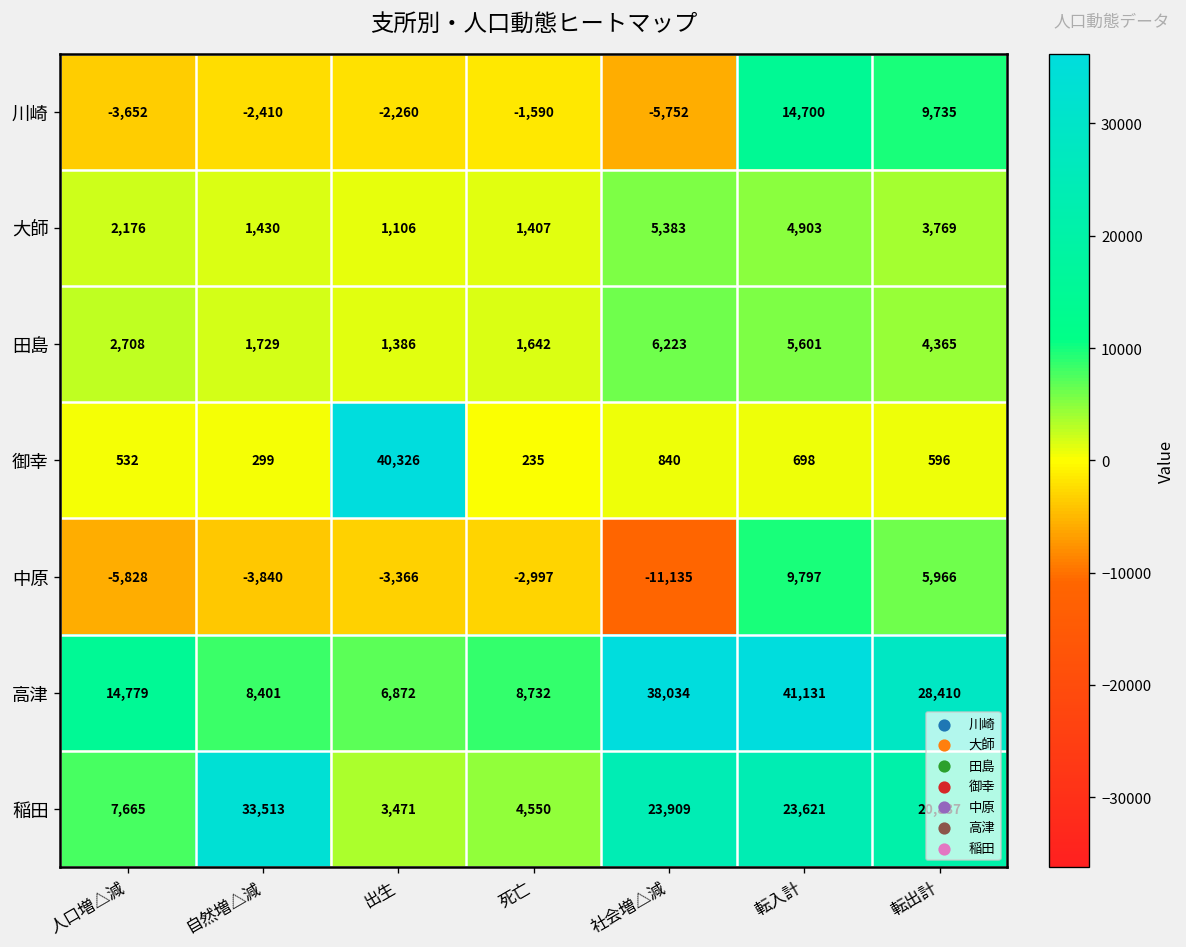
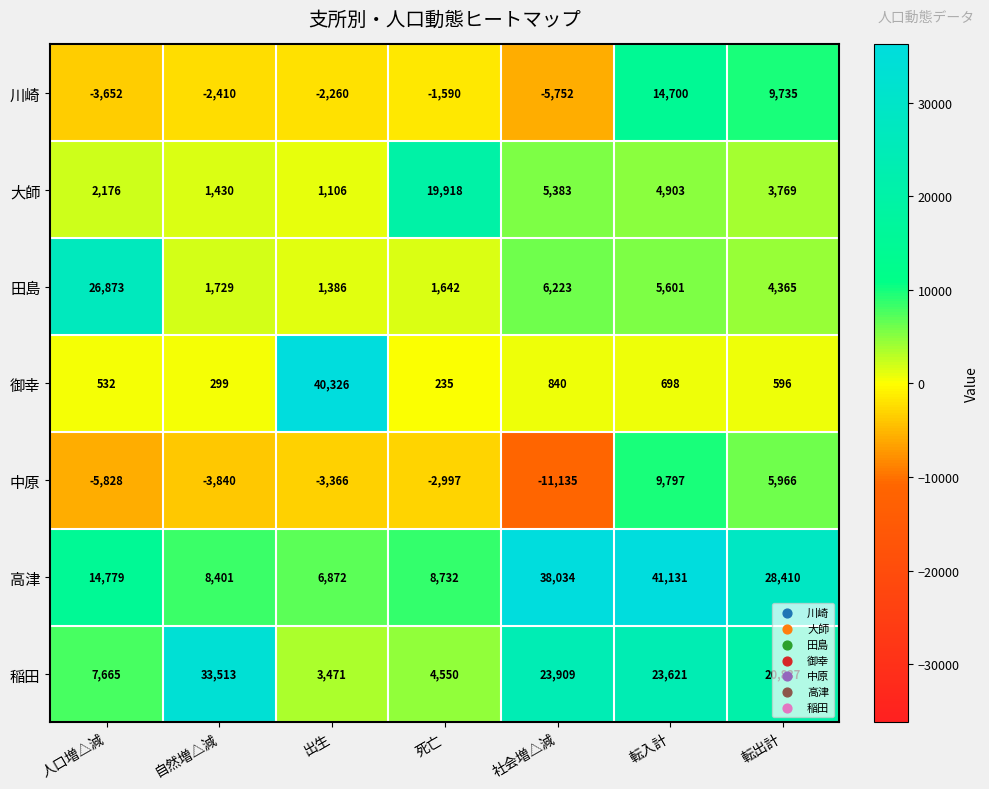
大師, 死亡: 1,407 -> 19,918
田島, 人口増△減: 2,708 -> 26,873
